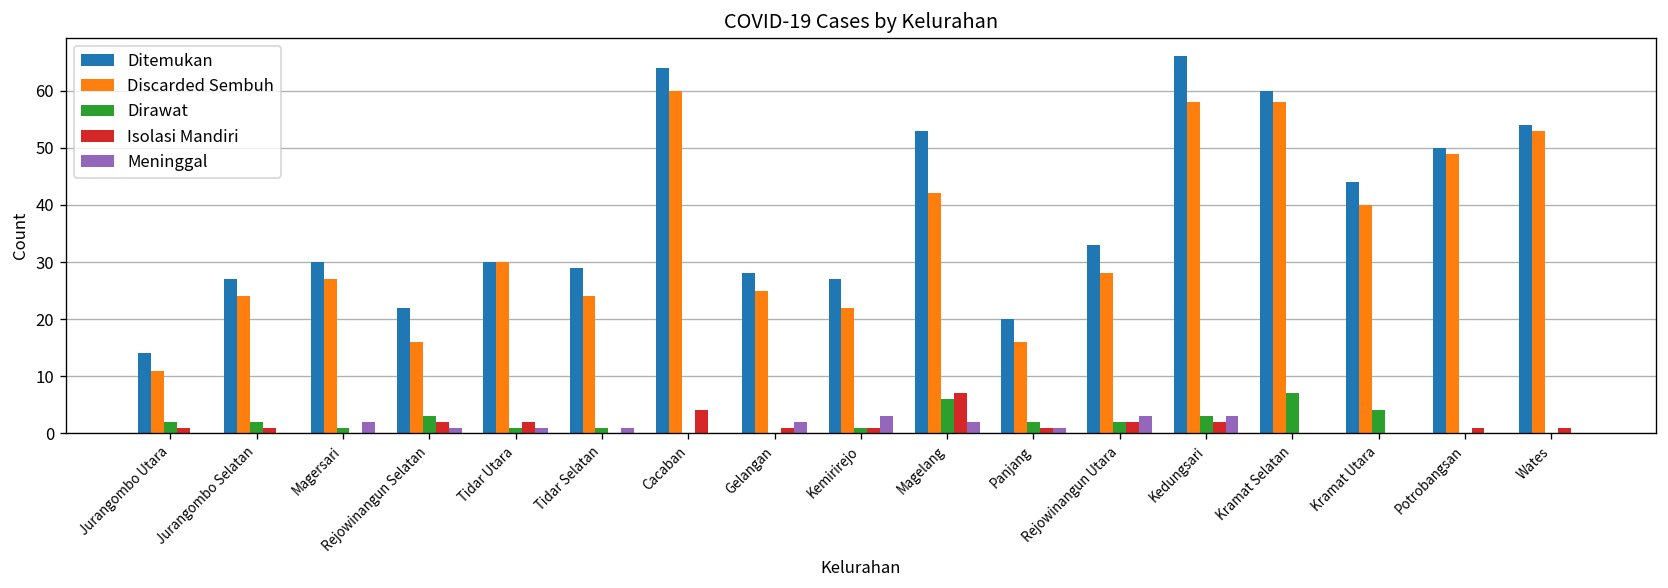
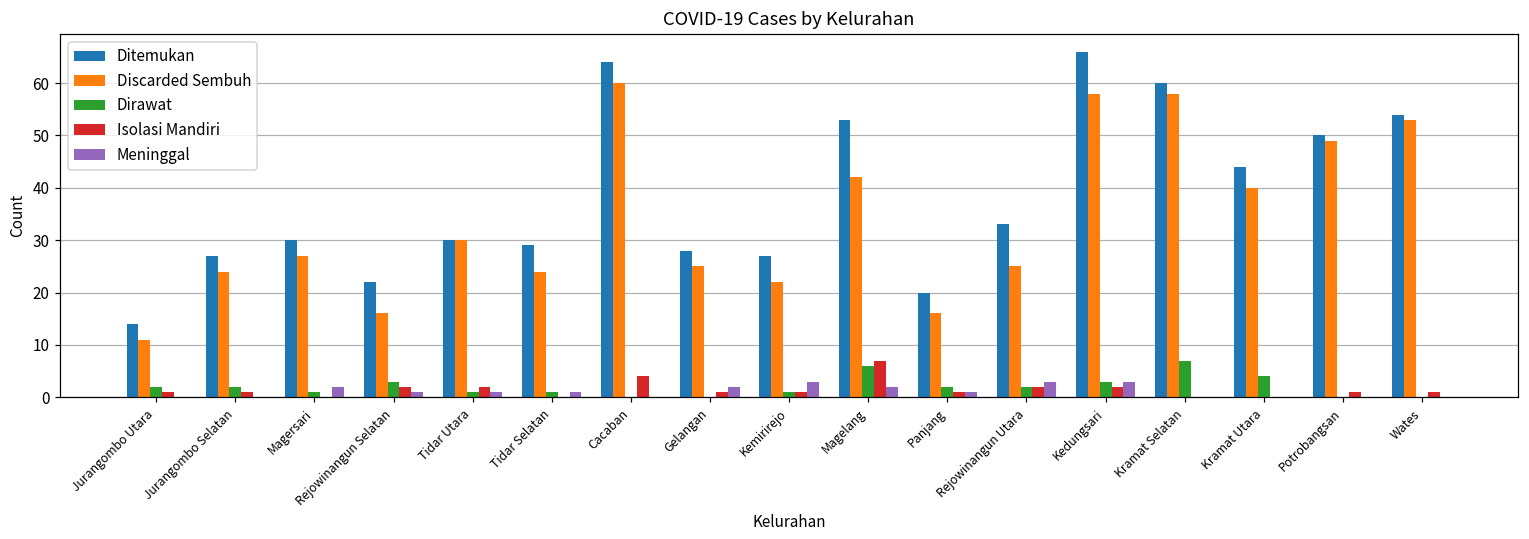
Discarded Sembuh, Rejowinangun Utara: 28 -> 25
